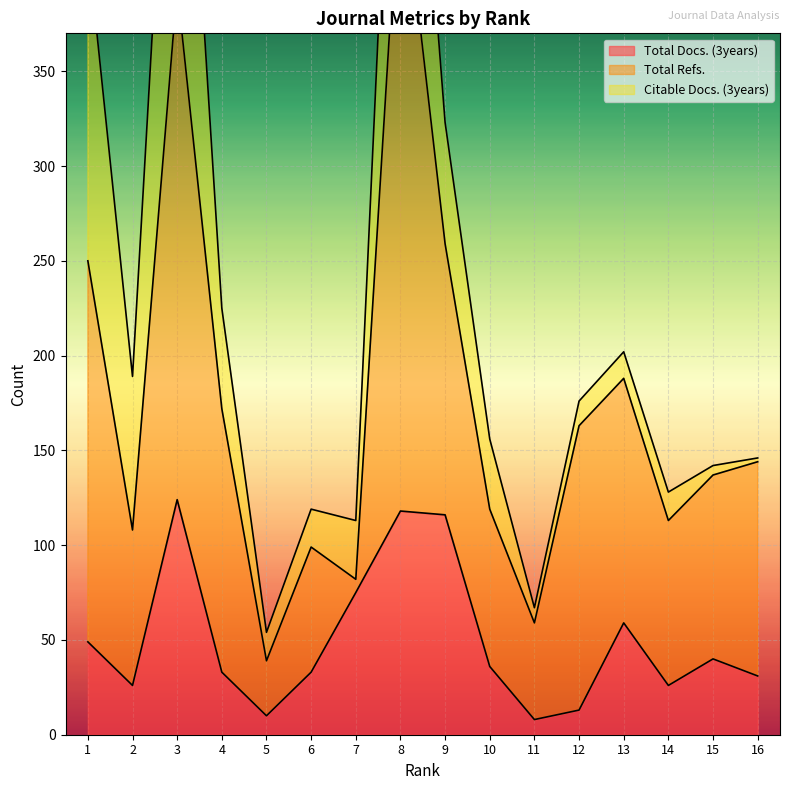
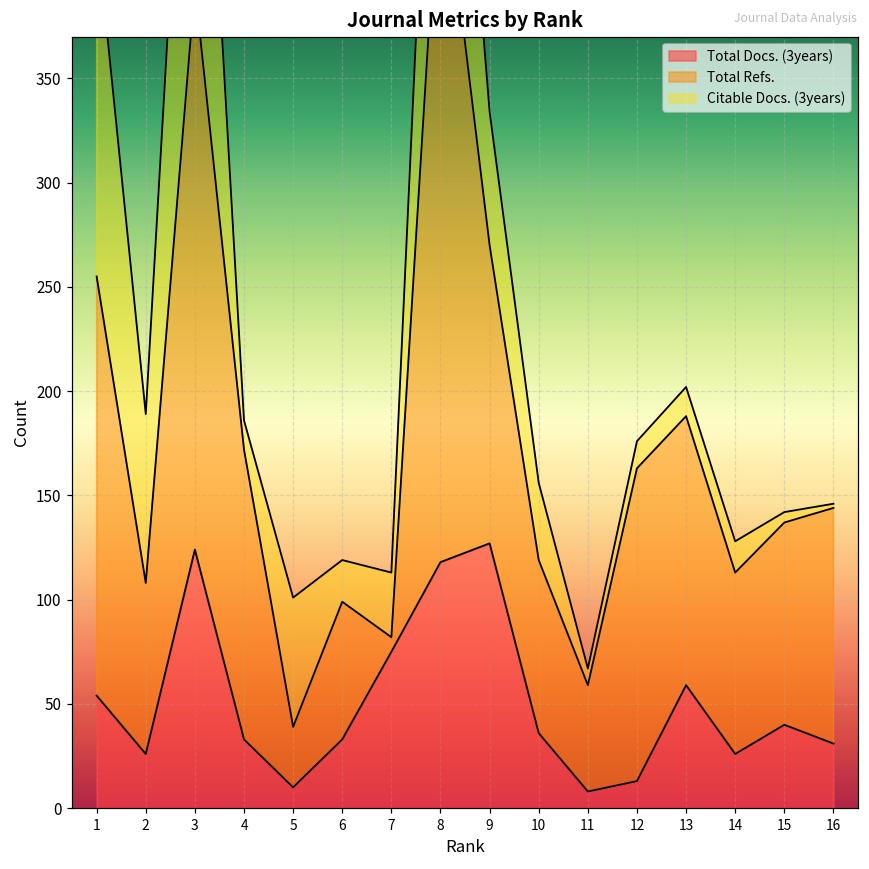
Total Docs. (3years), 1: 49 -> 54
Citable Docs. (3years), 4: 53 -> 14
Citable Docs. (3years), 5: 15 -> 62
Total Docs. (3years), 9: 116 -> 127
